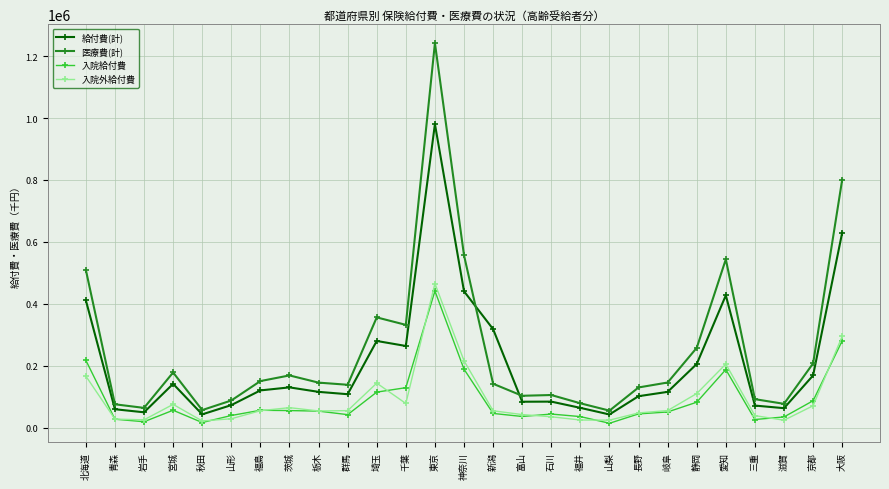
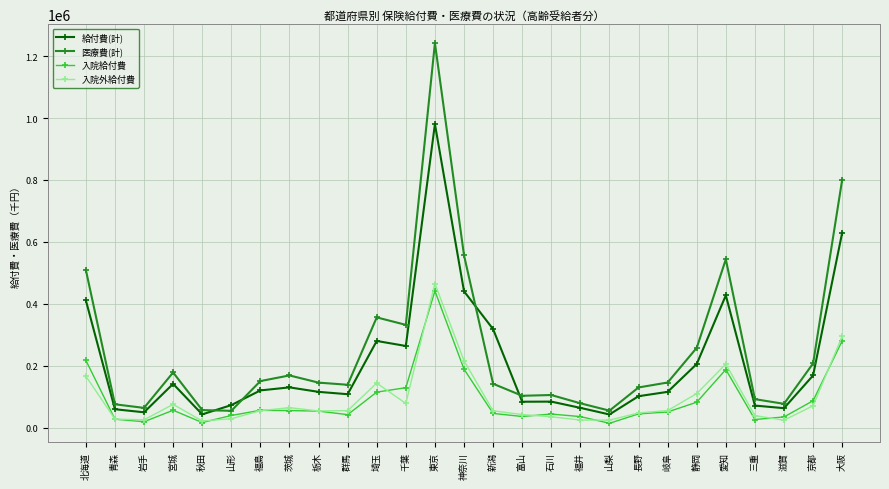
医療費(計), 山形: 90000 -> 50000
